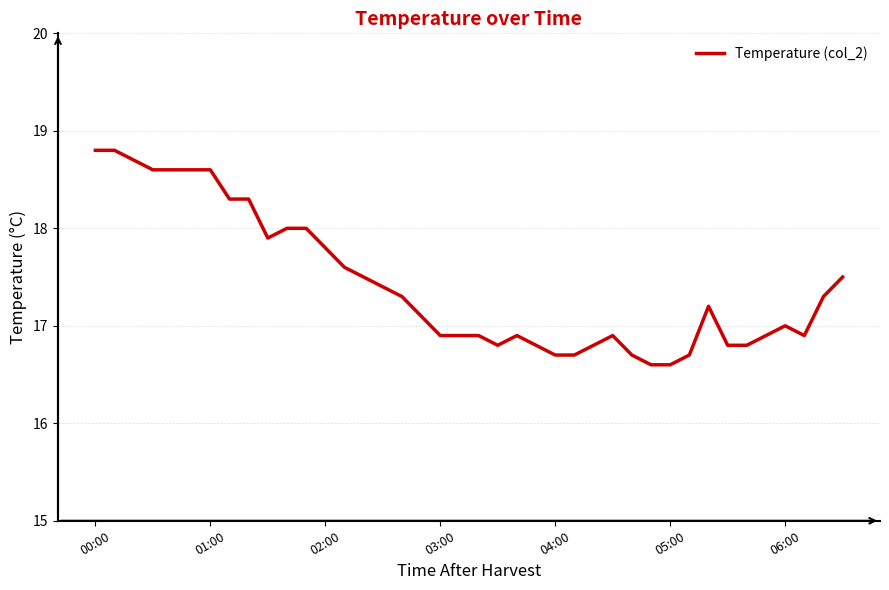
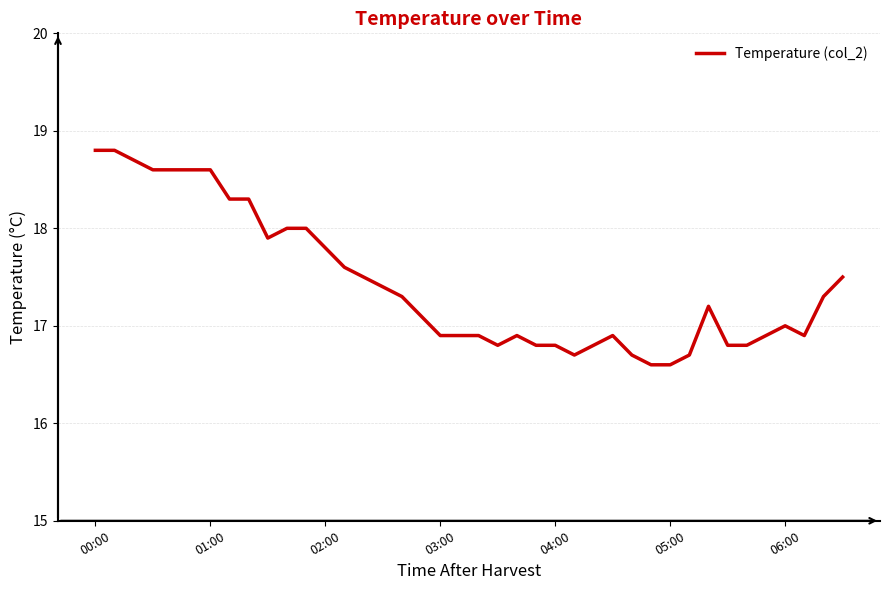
04:00: 16.7 -> 16.8
